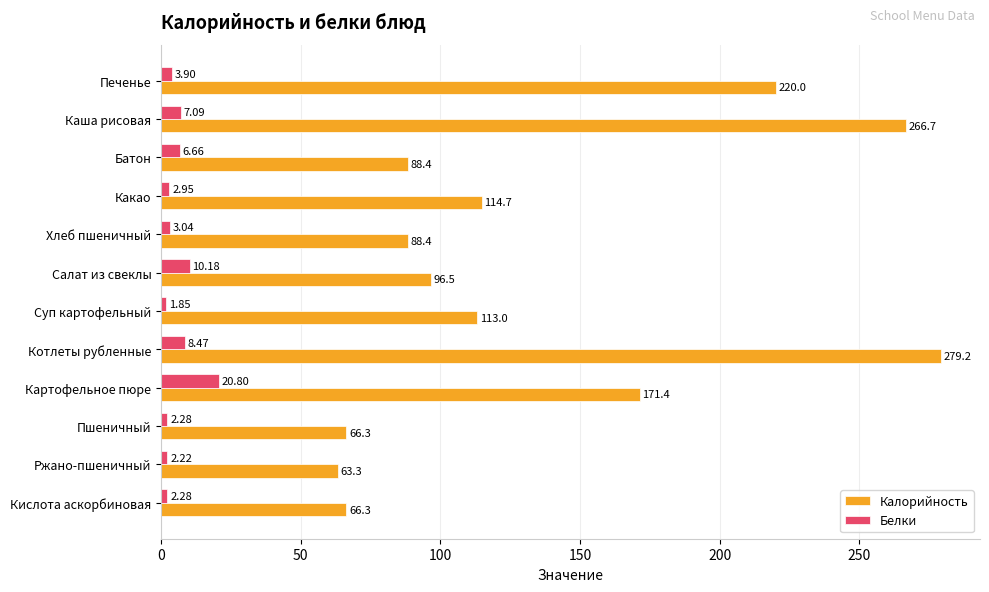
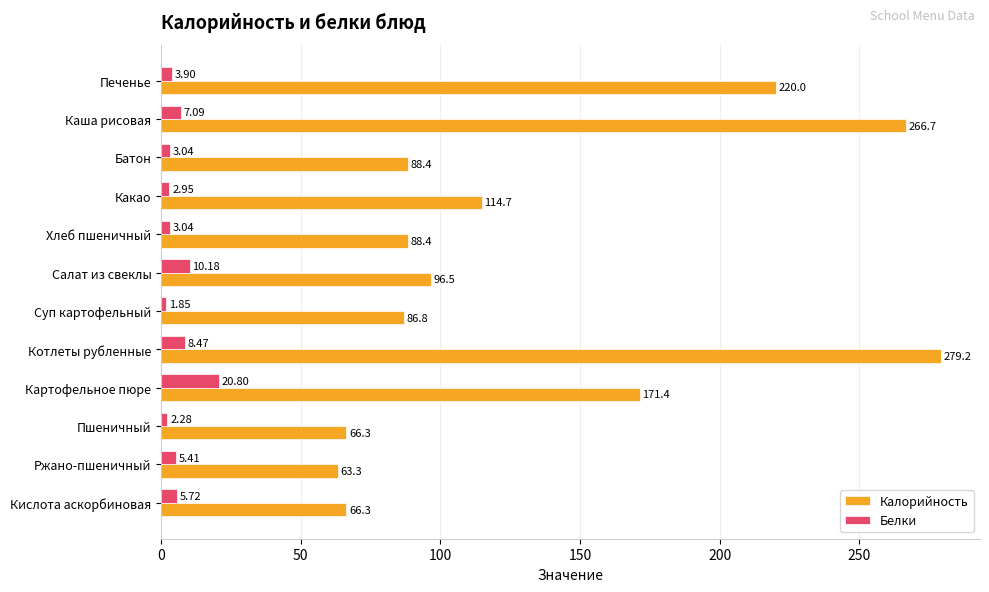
Белки, Батон: 6.66 -> 3.04
Калорийность, Суп картофельный: 113.0 -> 86.8
Белки, Ржано-пшеничный: 2.22 -> 5.41
Белки, Кислота аскорбиновая: 2.28 -> 5.72
